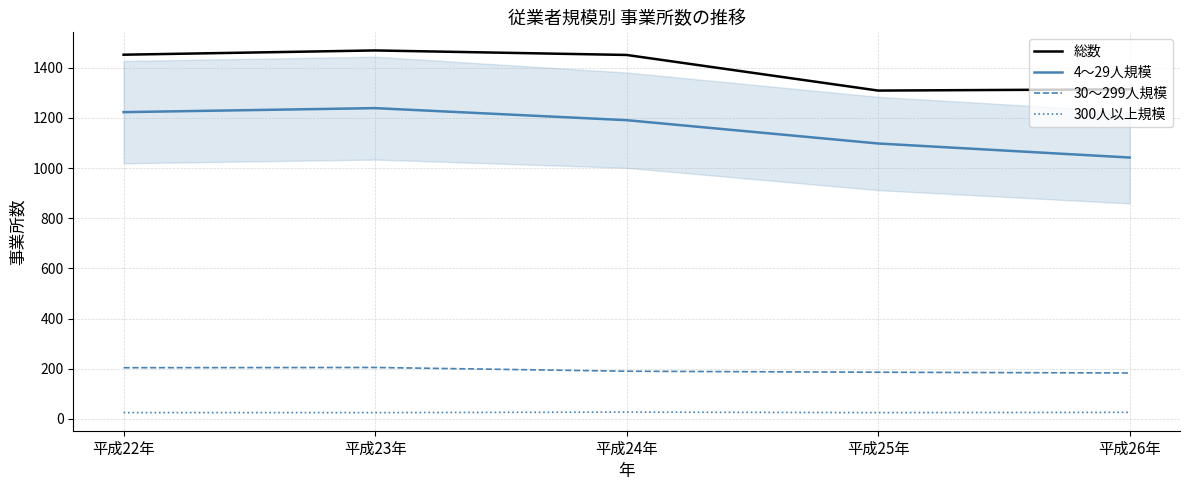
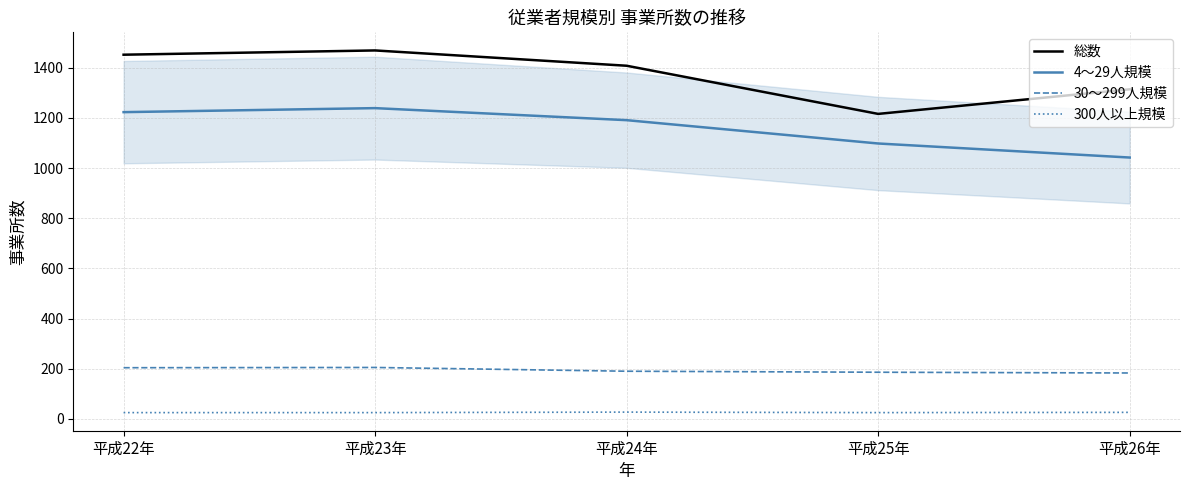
総数, 平成24年: 1450 -> 1410
総数, 平成25年: 1310 -> 1220
